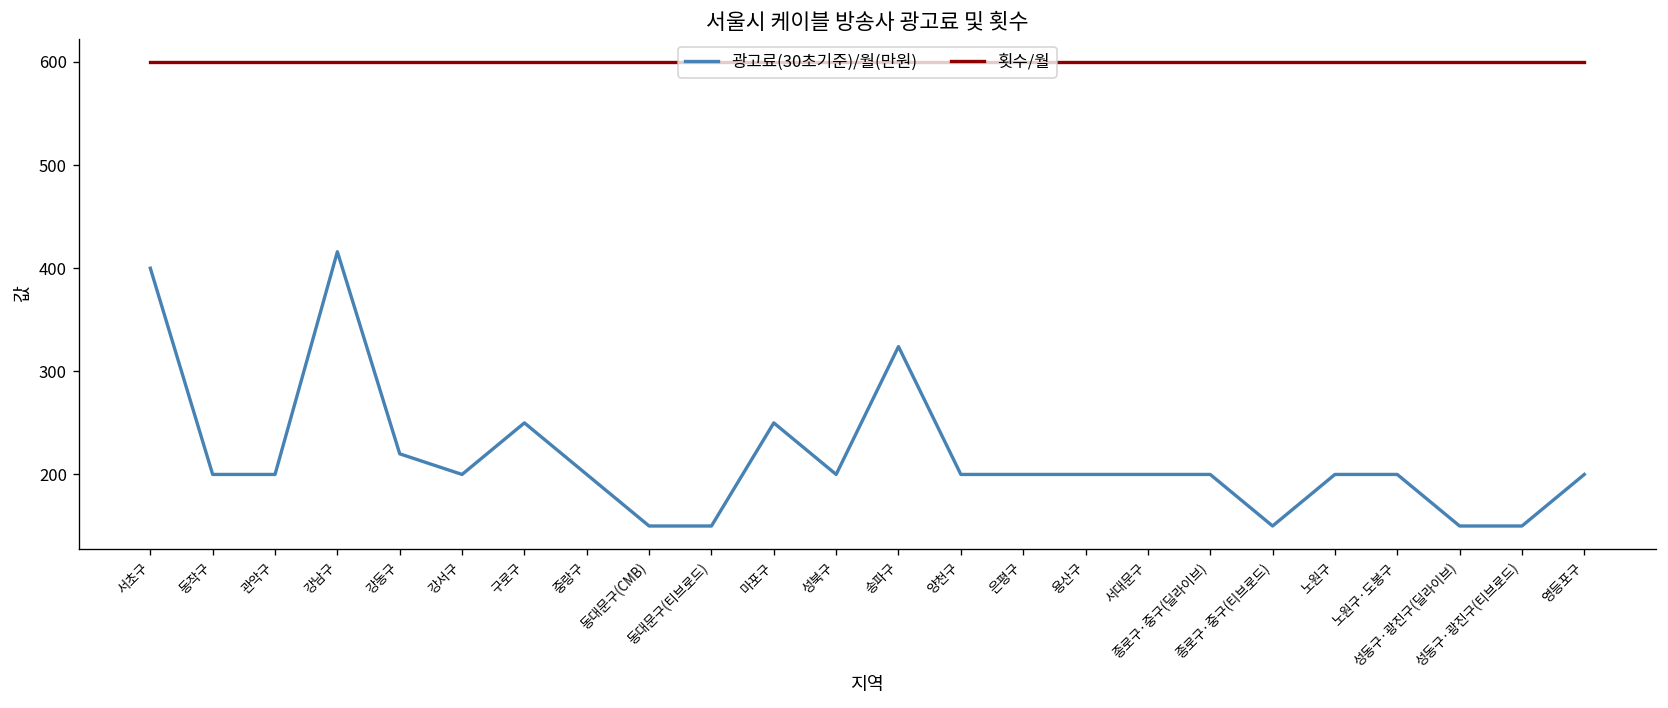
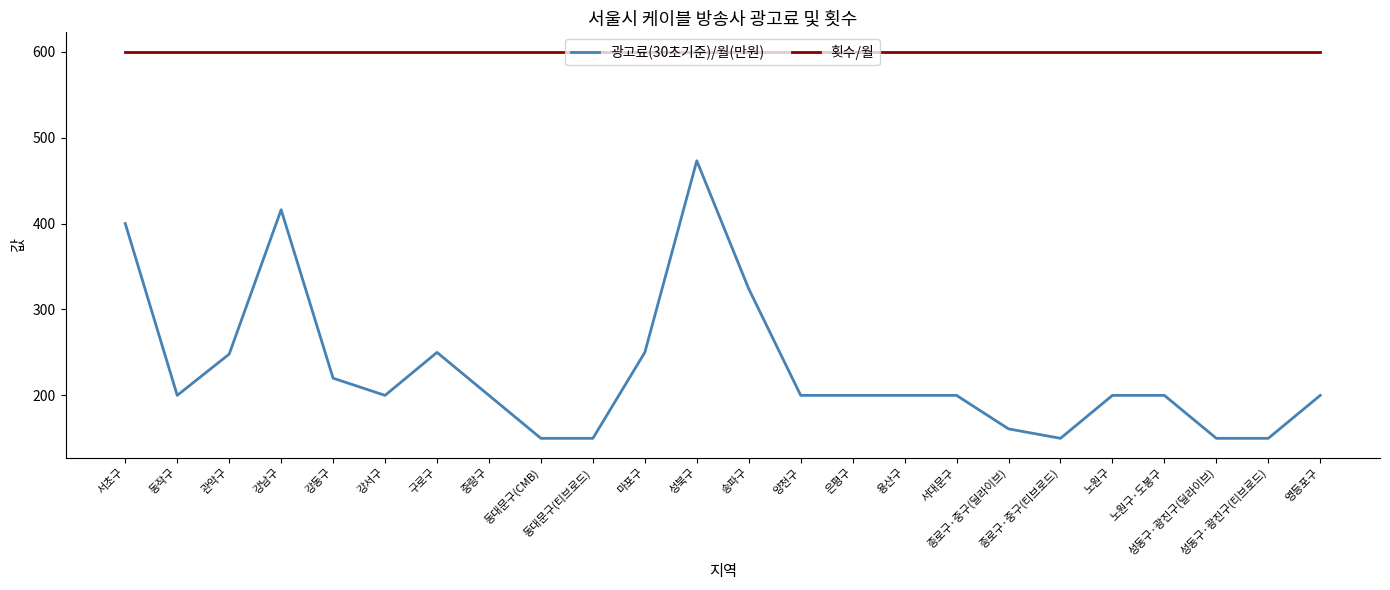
광고료(30초기준)/월(만원), 관악구: 200 -> 250
광고료(30초기준)/월(만원), 성북구: 200 -> 470
광고료(30초기준)/월(만원), 종로구·중구(딜라이브): 200 -> 160
